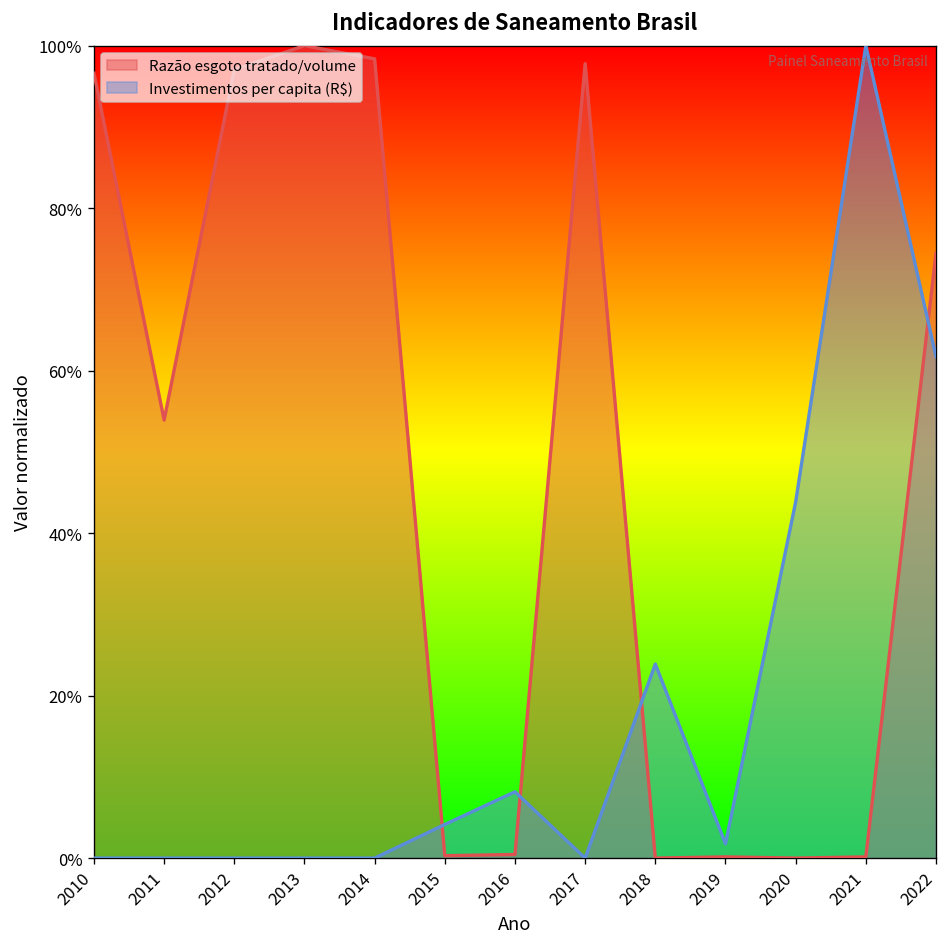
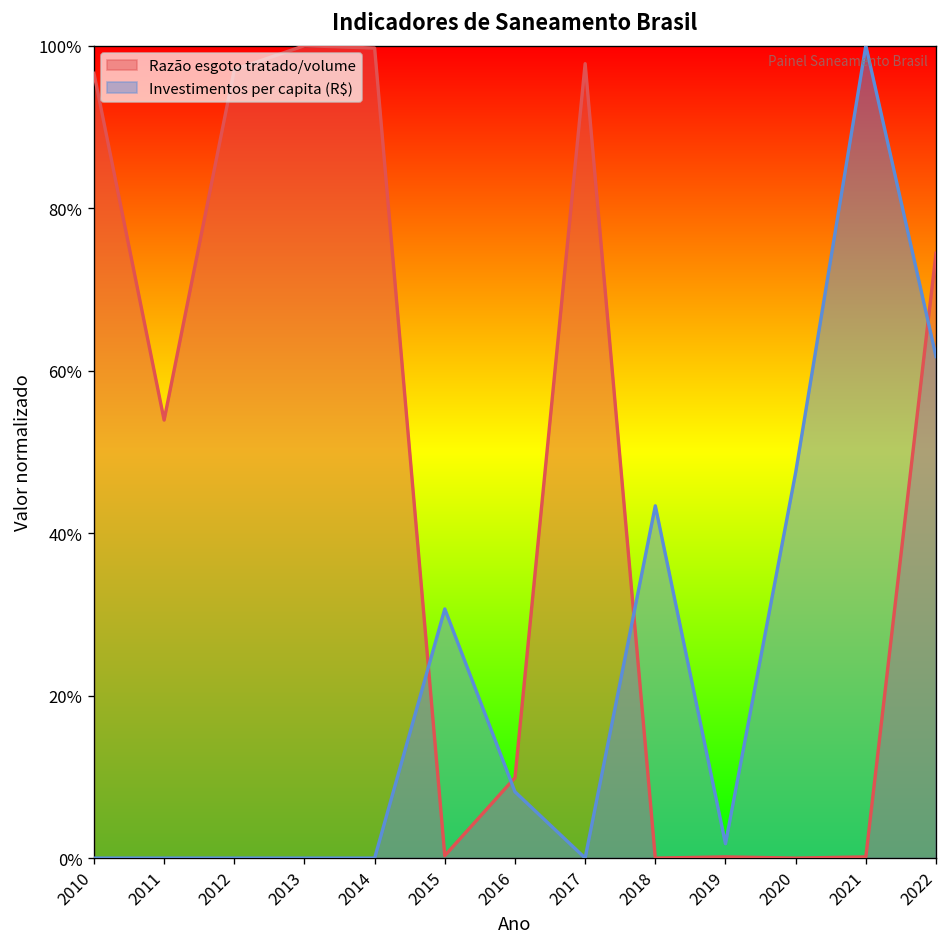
Razão esgoto tratado/volume, 2014: 98% -> 100%
Investimentos per capita (R$), 2015: 4% -> 31%
Razão esgoto tratado/volume, 2016: 0% -> 10%
Investimentos per capita (R$), 2018: 24% -> 43%
Investimentos per capita (R$), 2020: 44% -> 47%
